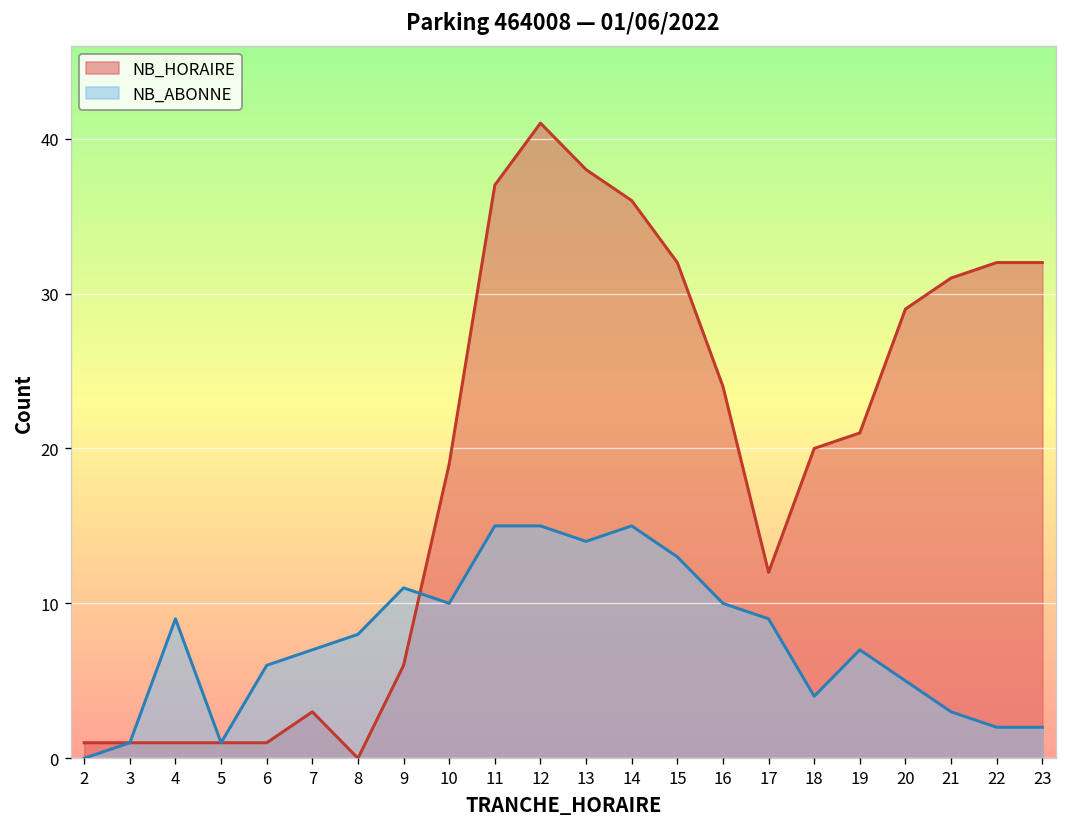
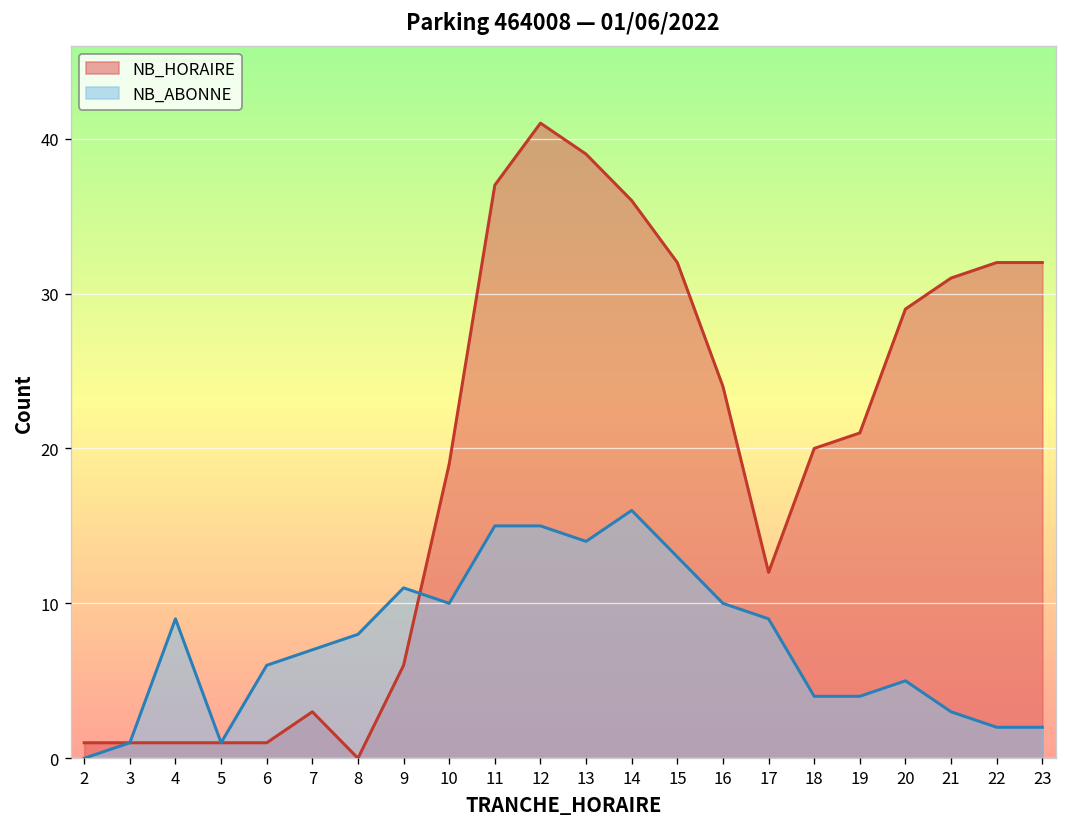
NB_HORAIRE, 13: 38 -> 39
NB_ABONNE, 14: 15 -> 16
NB_ABONNE, 19: 7 -> 4
